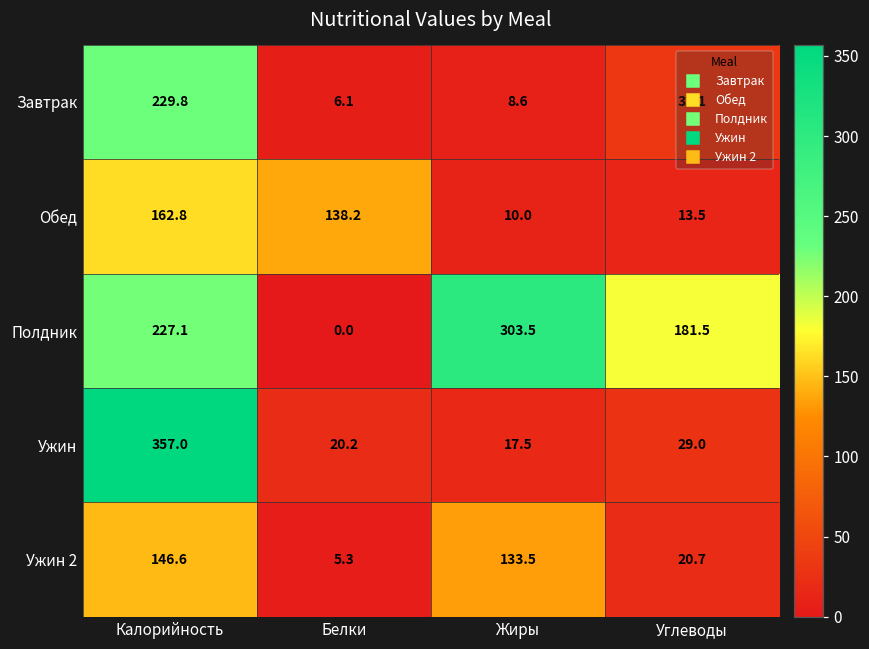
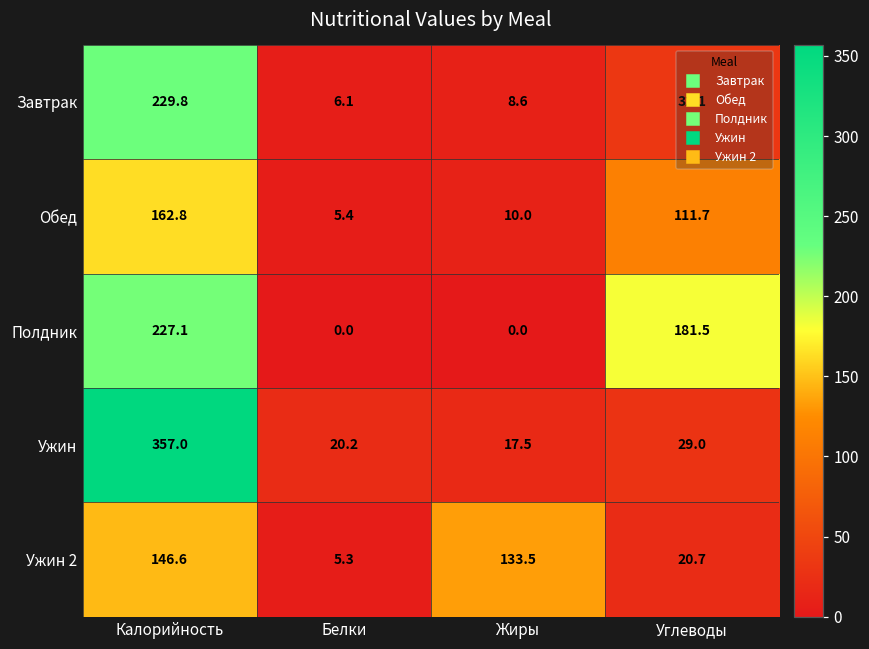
Обед, Белки: 138.2 -> 5.4
Обед, Углеводы: 13.5 -> 111.7
Полдник, Жиры: 303.5 -> 0.0
